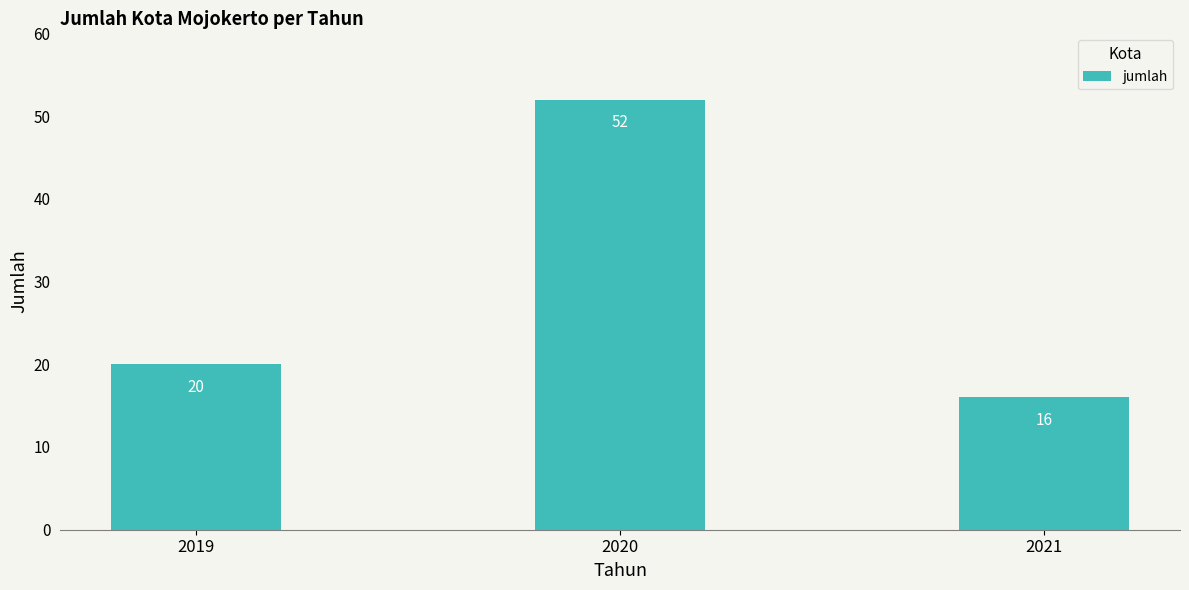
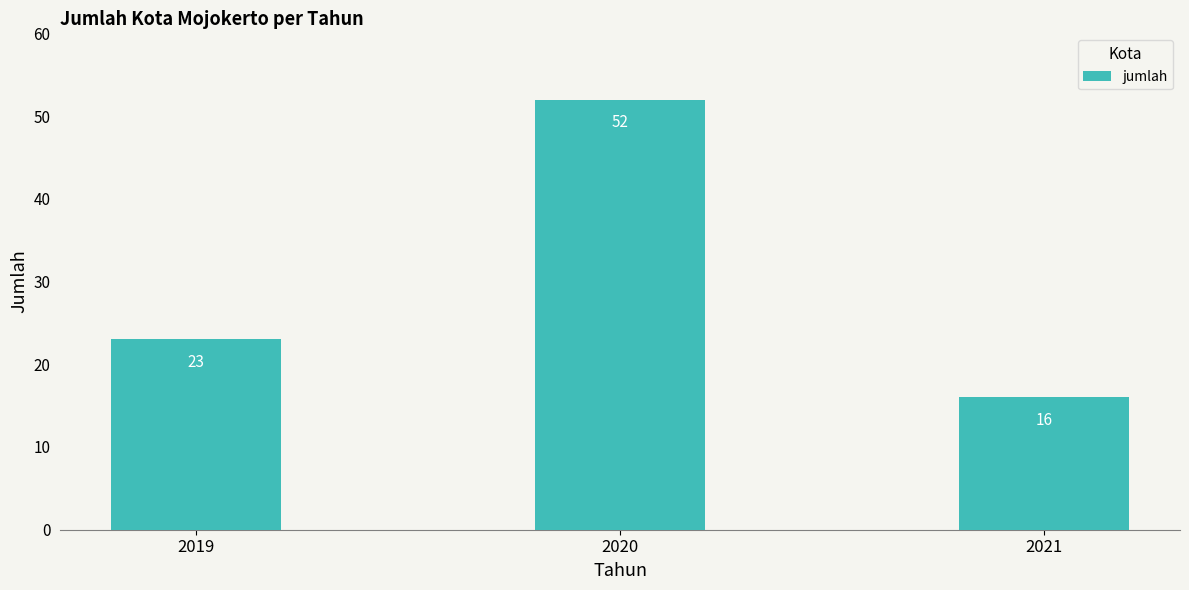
2019: 20 -> 23
